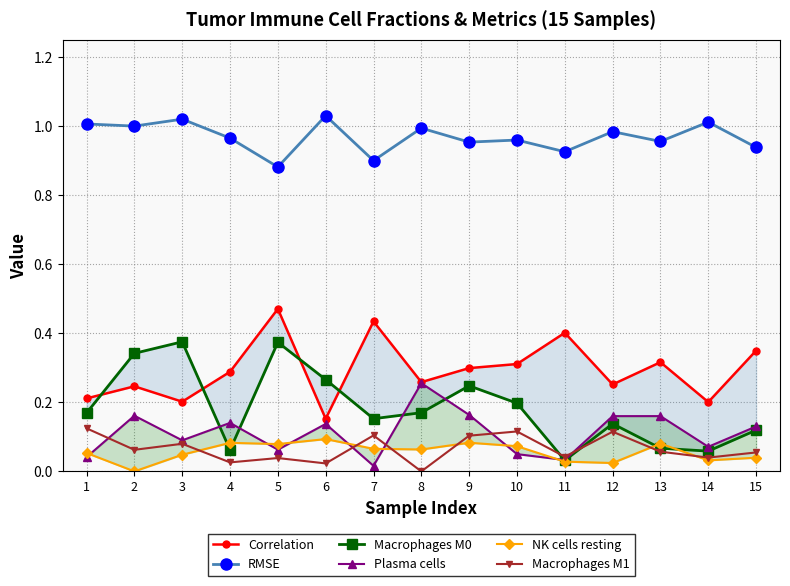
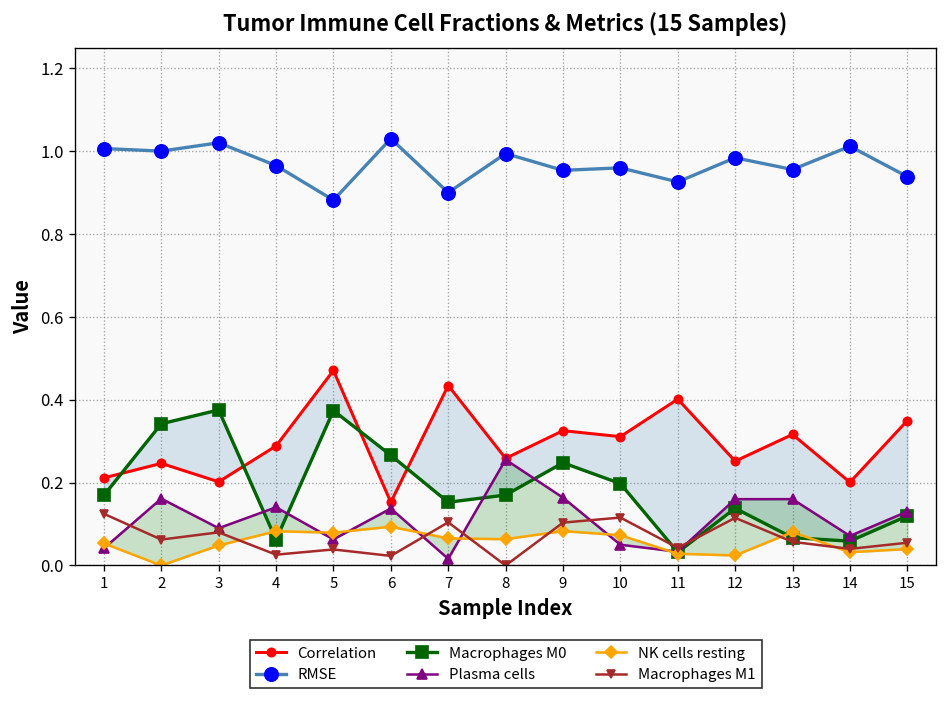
Correlation, 9: 0.30 -> 0.33
